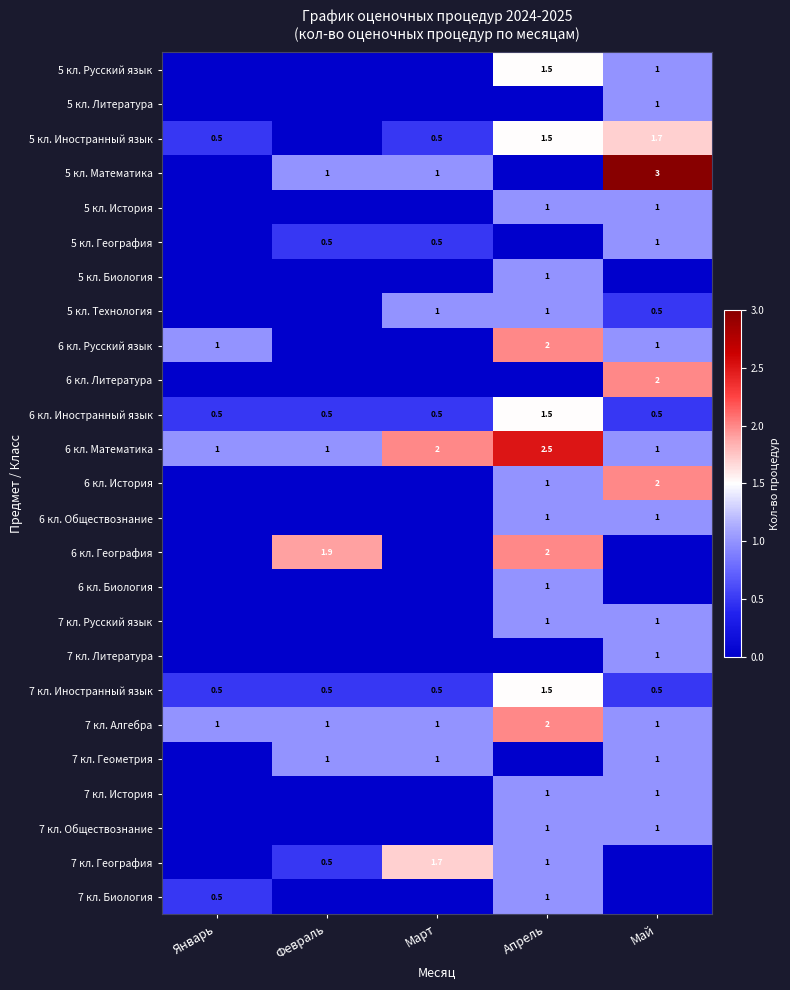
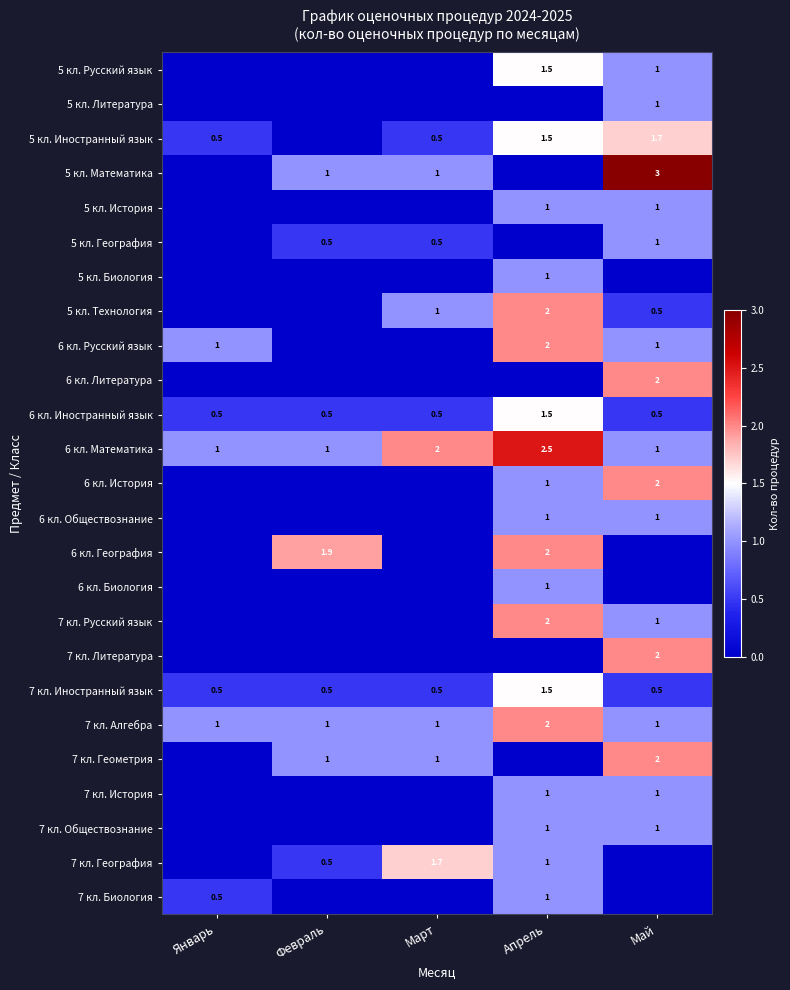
5 кл. Технология, Апрель: 1 -> 2
7 кл. Русский язык, Апрель: 1 -> 2
7 кл. Литература, Май: 1 -> 2
7 кл. Геометрия, Май: 1 -> 2
